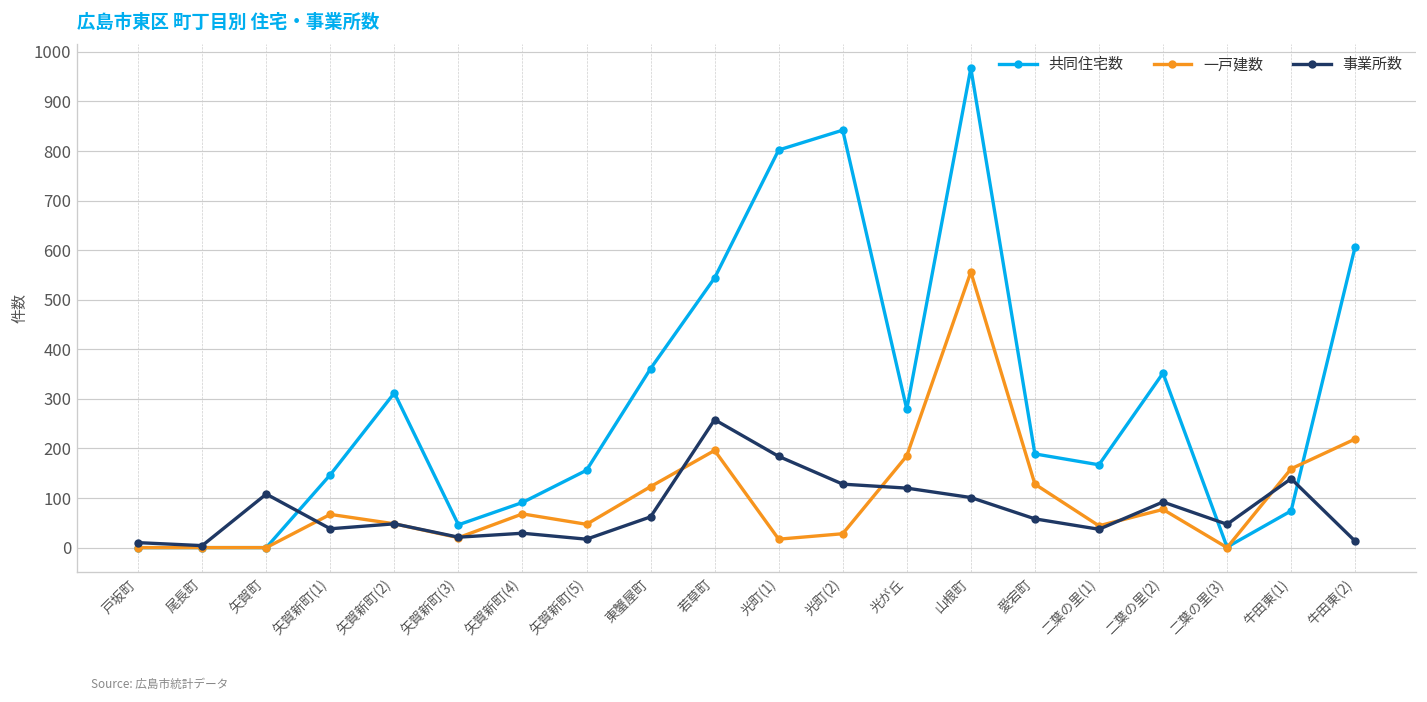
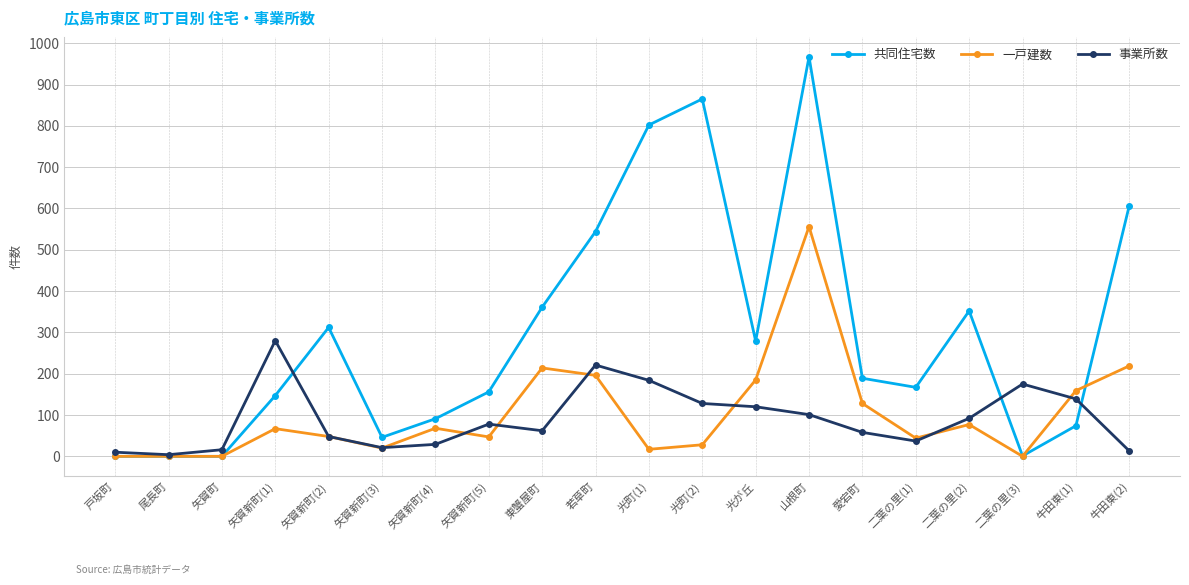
事業所数, 矢賀町: 110 -> 20
事業所数, 矢賀新町(1): 40 -> 280
事業所数, 矢賀新町(5): 20 -> 80
一戸建数, 東蟹屋町: 120 -> 210
事業所数, 若草町: 260 -> 220
共同住宅数, 光町(2): 840 -> 870
事業所数, 二葉の里(3): 50 -> 180
